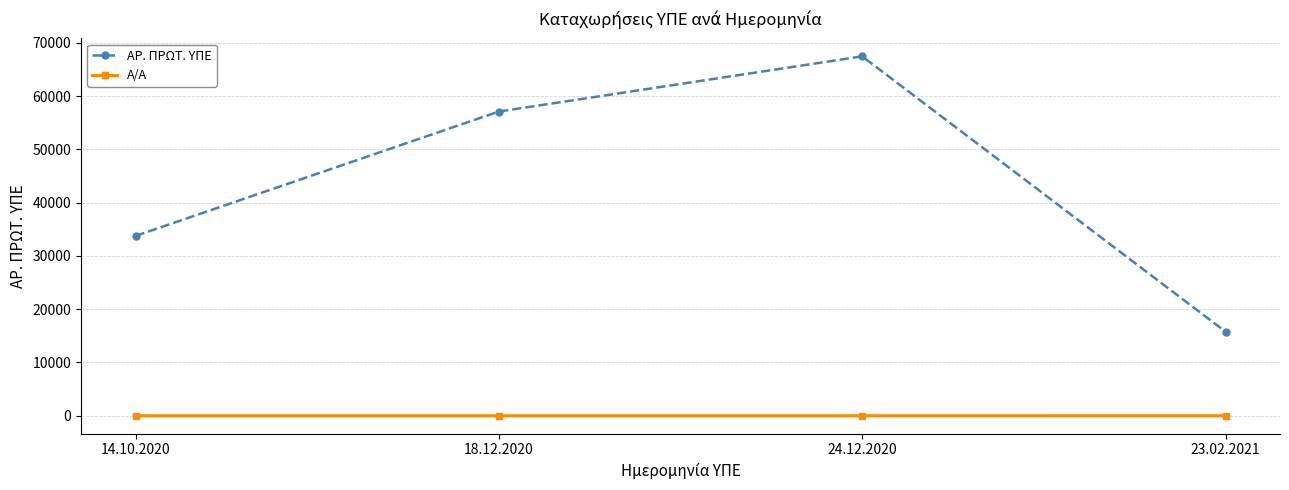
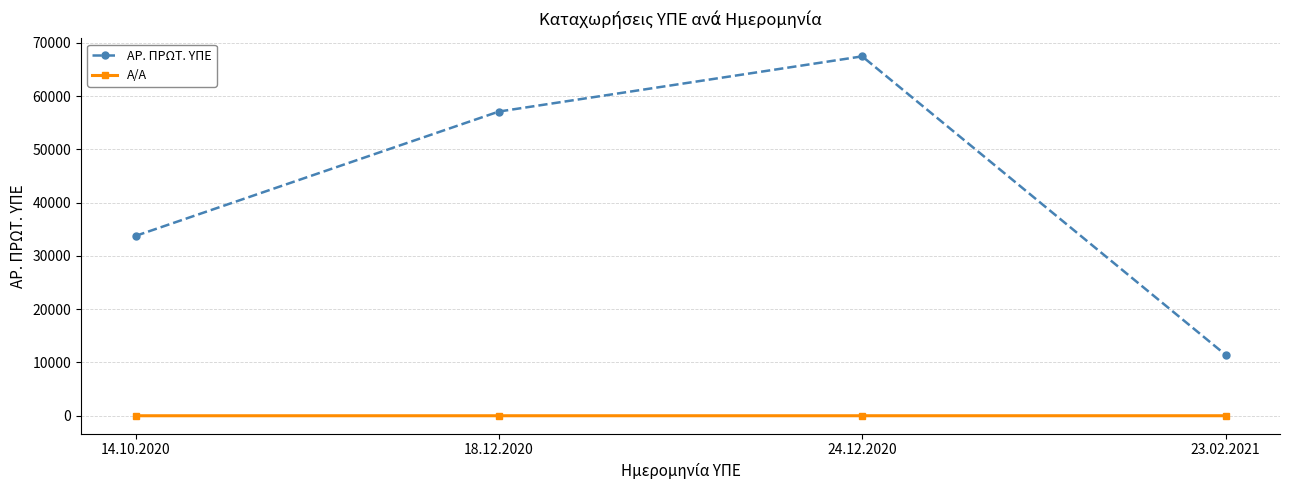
ΑΡ. ΠΡΩΤ. ΥΠΕ, 23.02.2021: 16000 -> 11000
